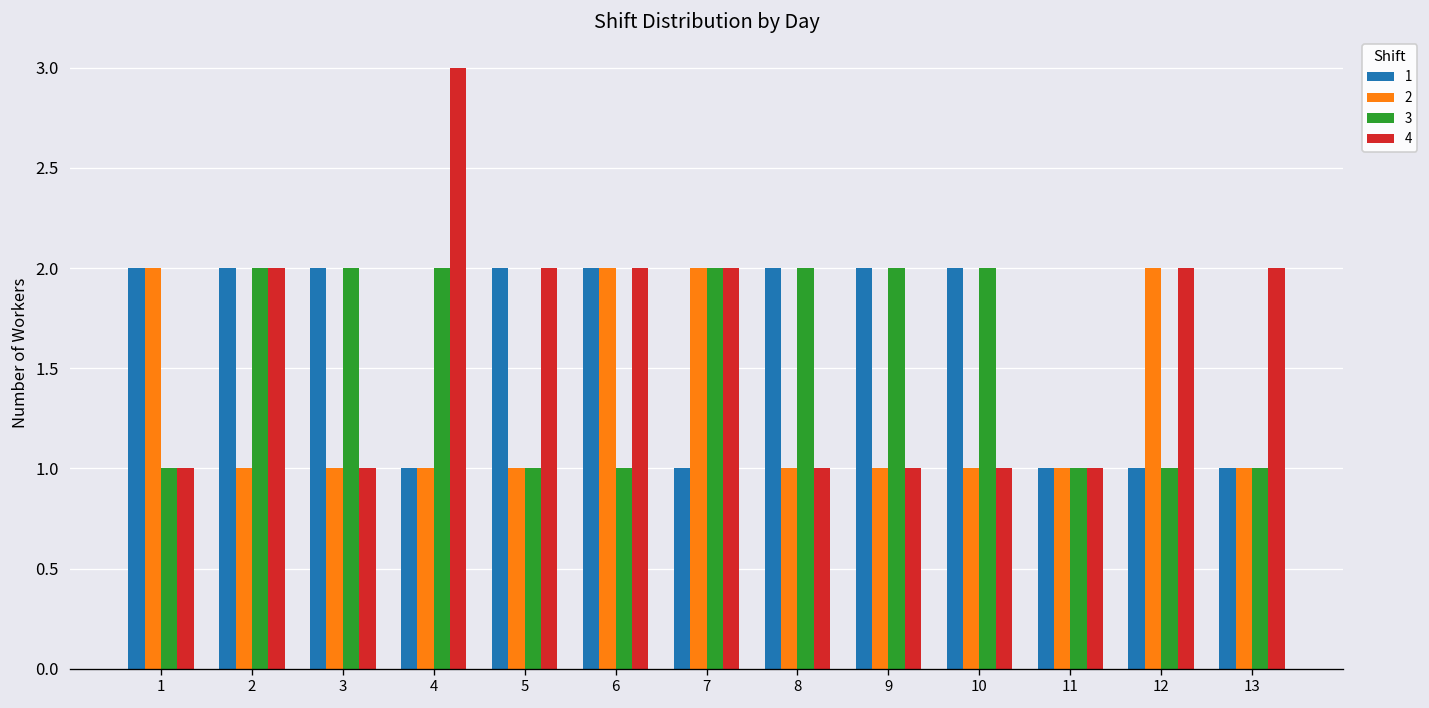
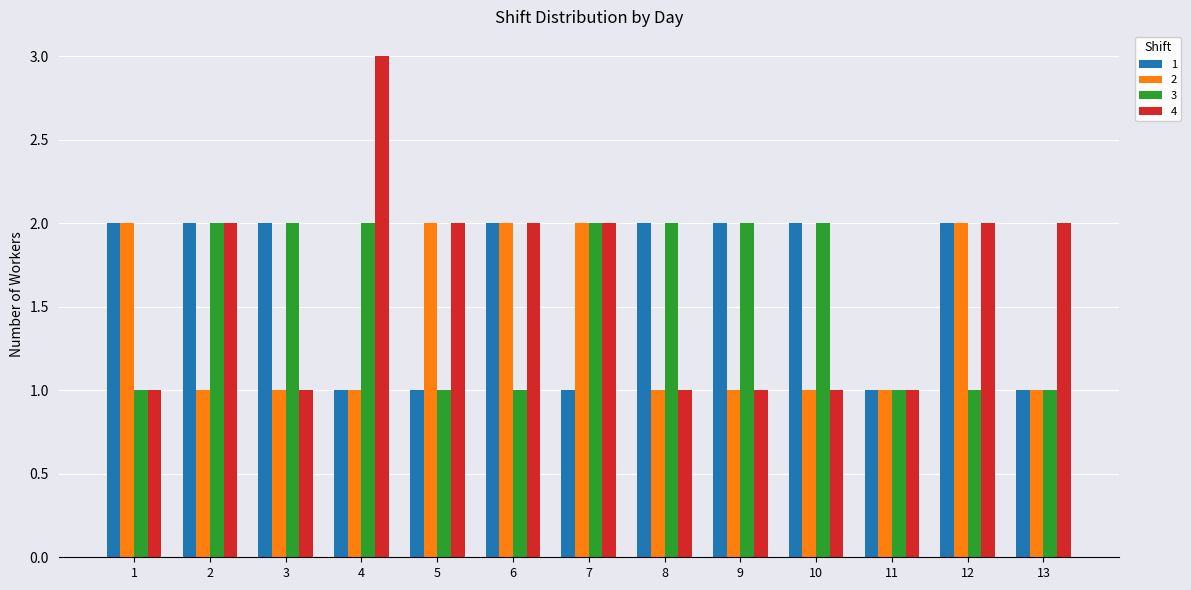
1, 5: 2 -> 1
2, 5: 1 -> 2
1, 12: 1 -> 2
